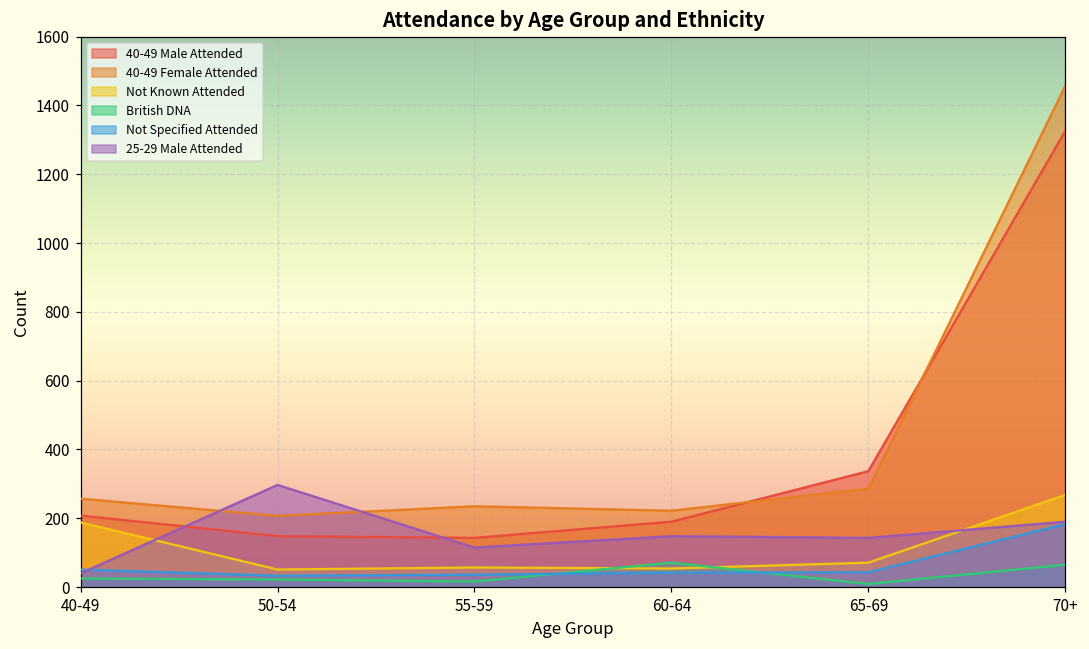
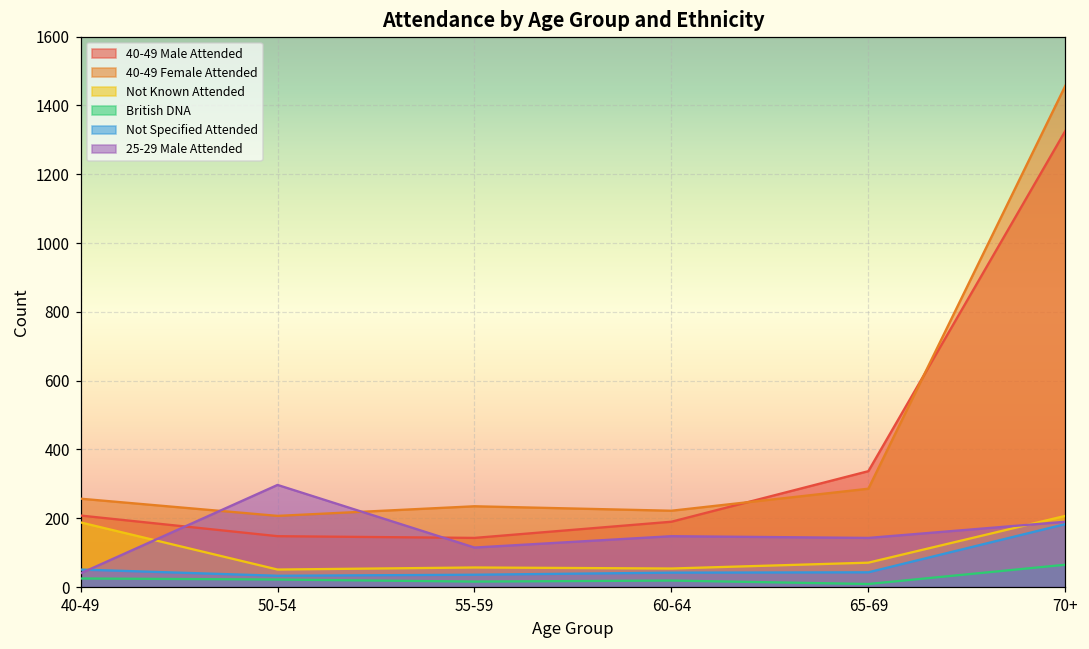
British DNA, 60-64: 70 -> 20
Not Known Attended, 70+: 270 -> 210
